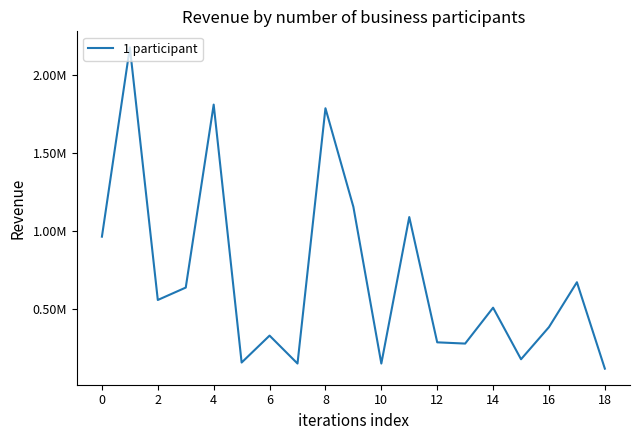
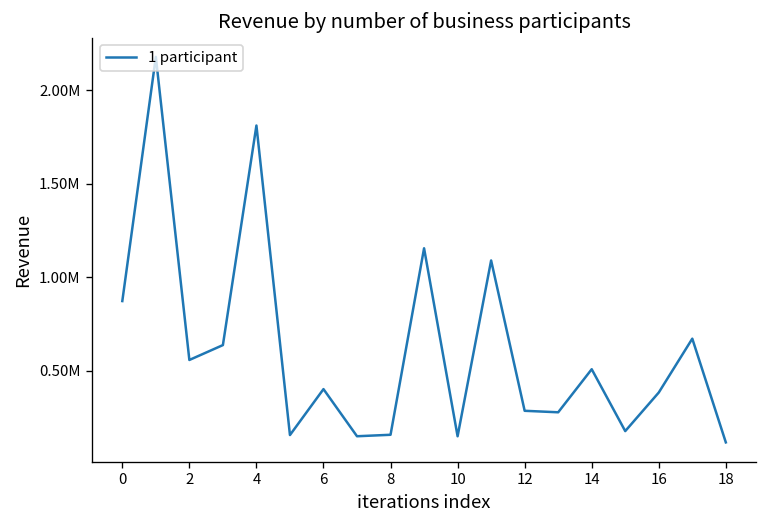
0: 960000 -> 870000
6: 330000 -> 400000
8: 1790000 -> 160000
